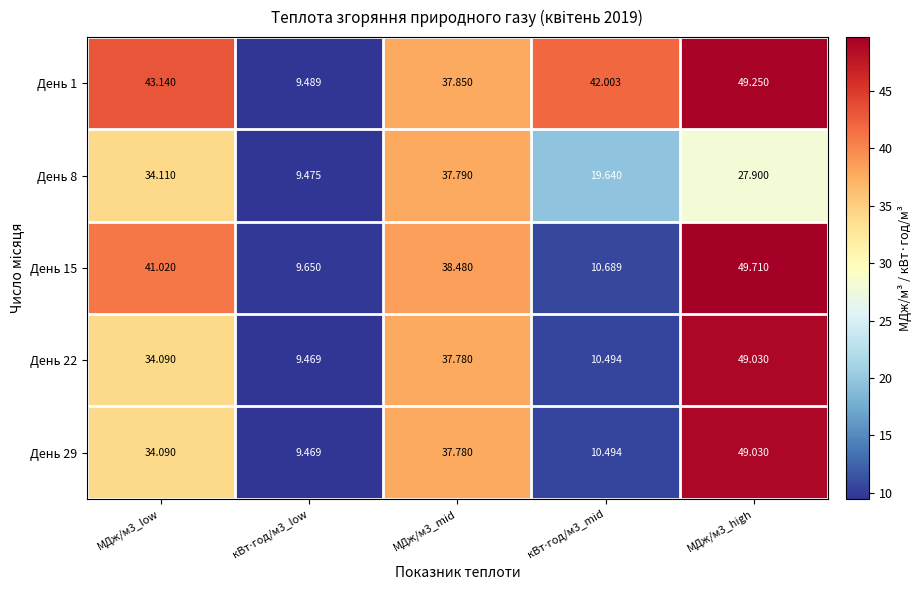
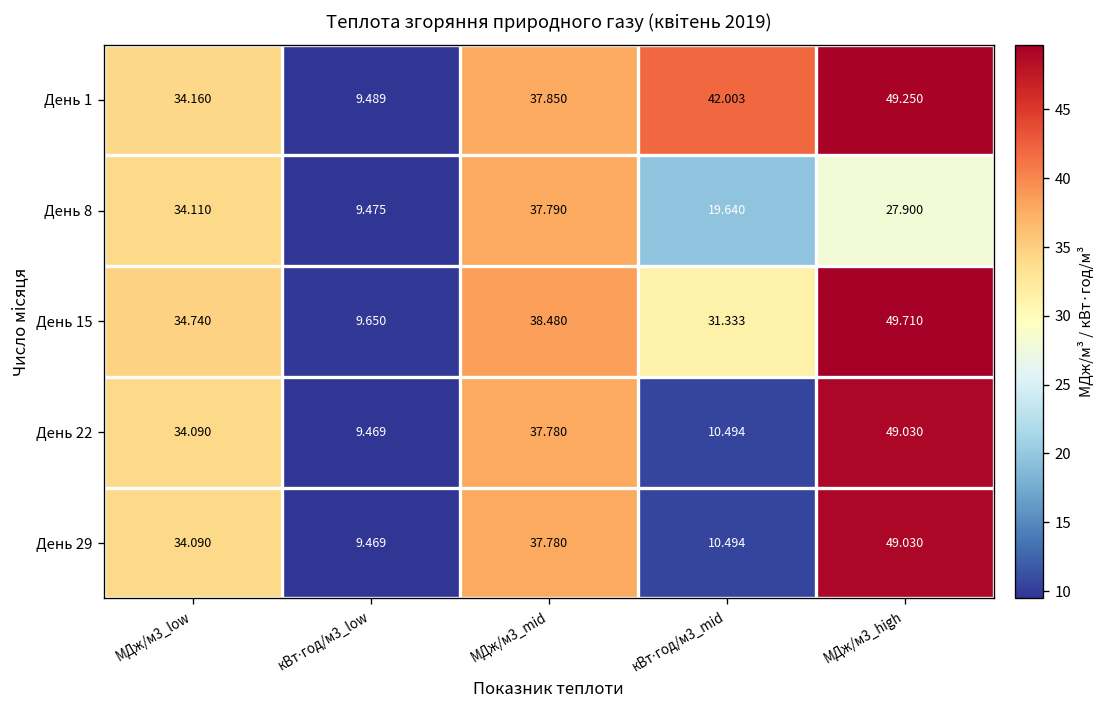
День 1, МДж/м3_low: 43.140 -> 34.160
День 15, МДж/м3_low: 41.020 -> 34.740
День 15, кВт⋅год/м3_mid: 10.689 -> 31.333
